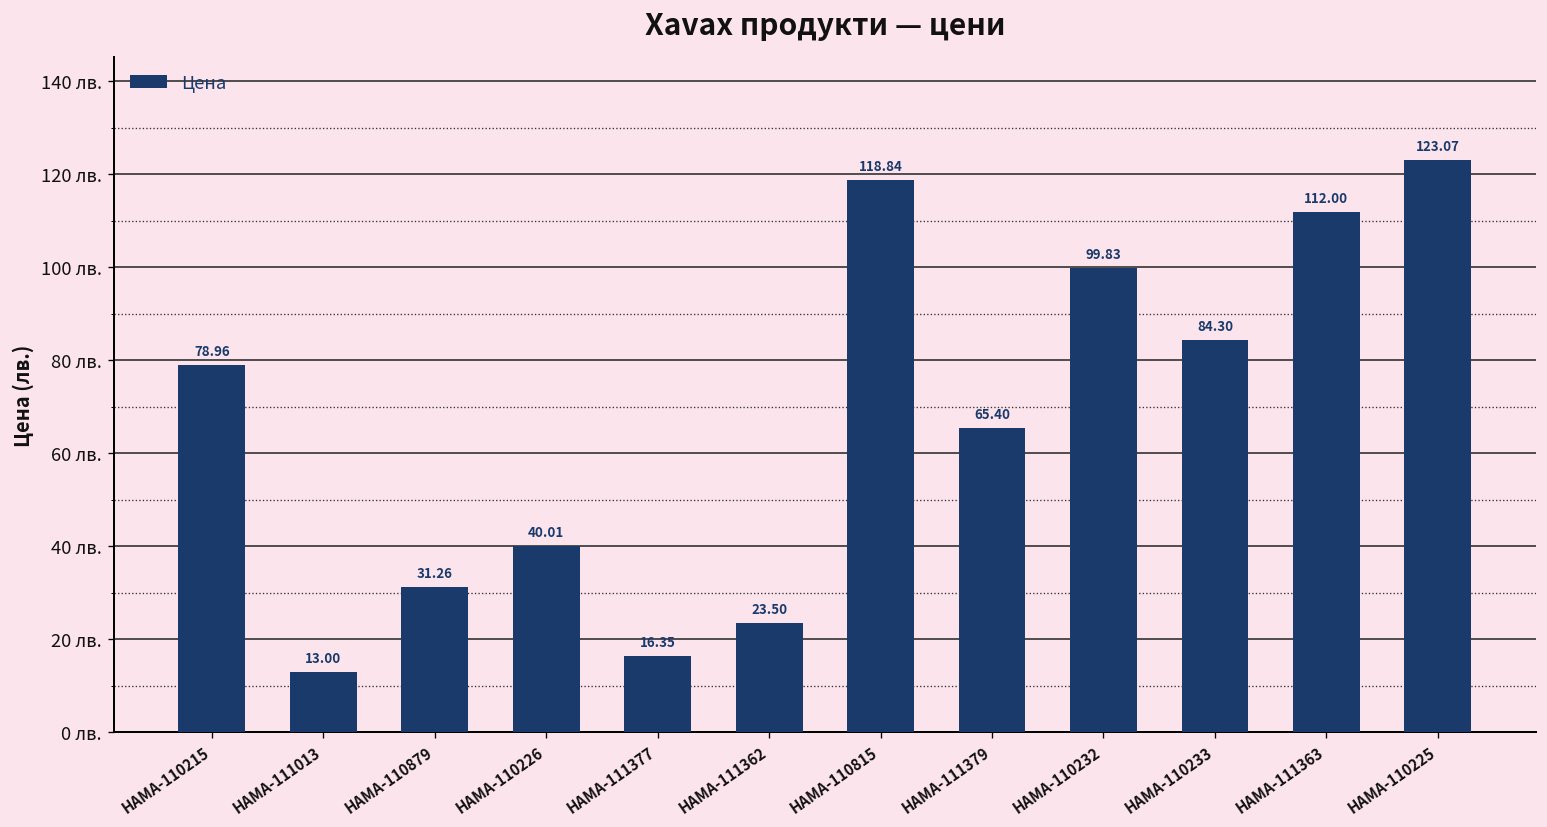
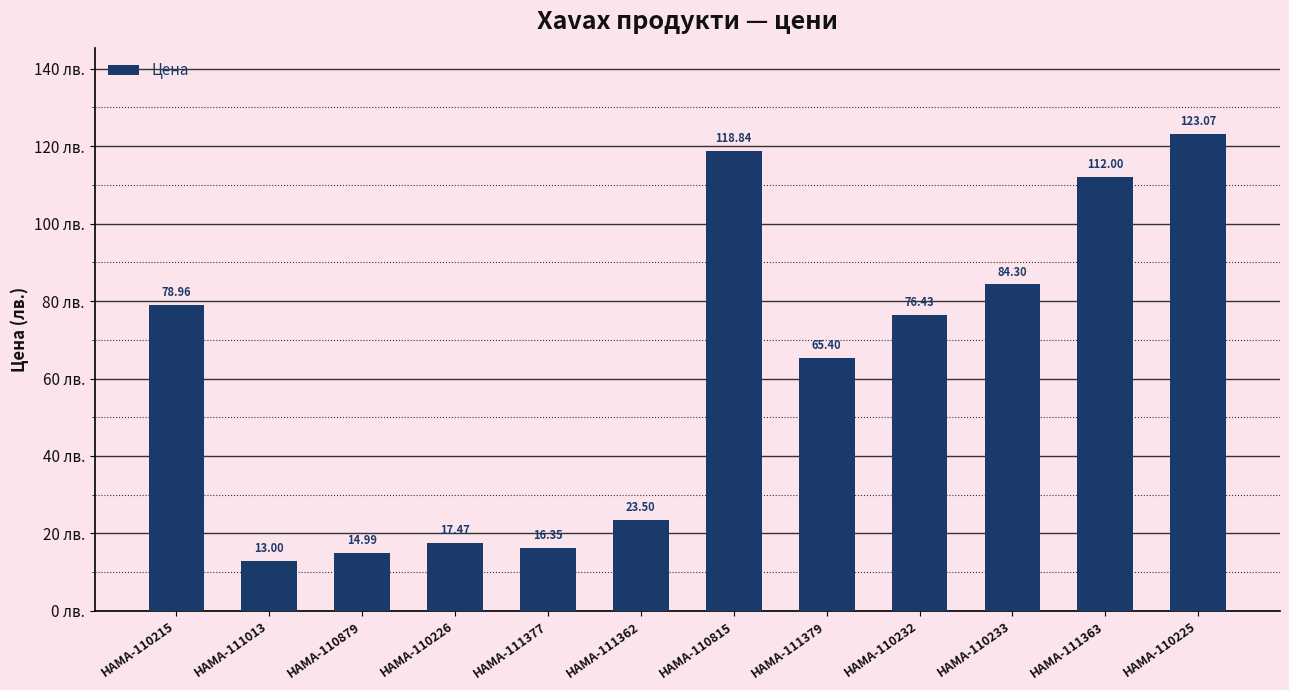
HAMA-110879: 31.26 -> 14.99
HAMA-110226: 40.01 -> 17.47
HAMA-110232: 99.83 -> 76.43
